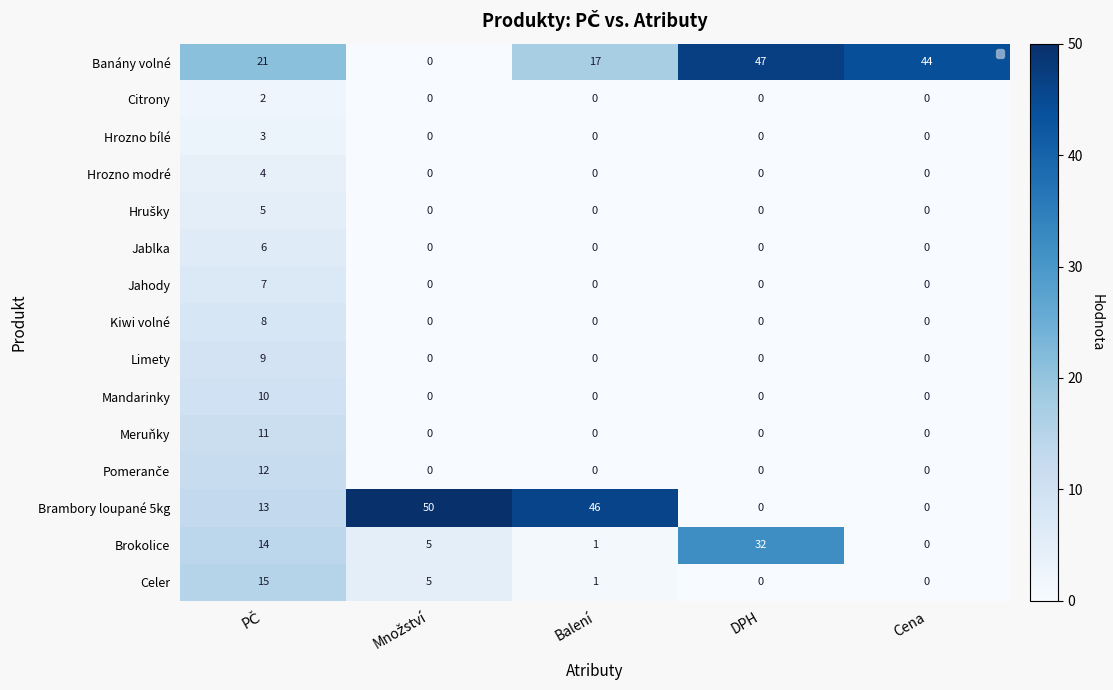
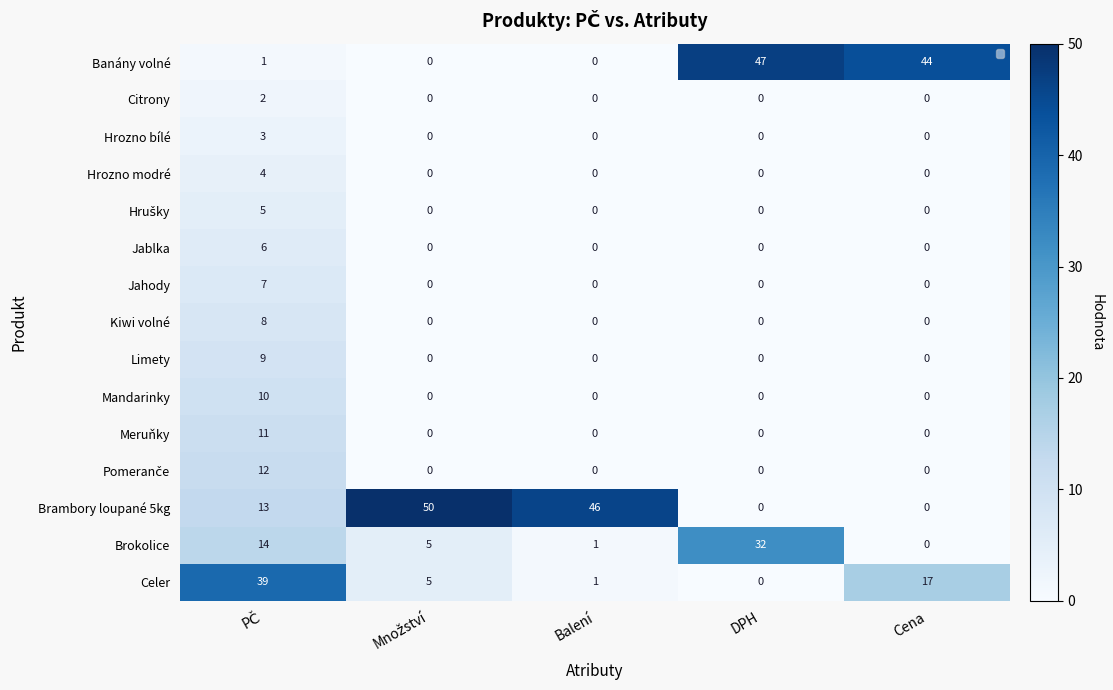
Banány volné, PČ: 21 -> 1
Banány volné, Balení: 17 -> 0
Celer, PČ: 15 -> 39
Celer, Cena: 0 -> 17
